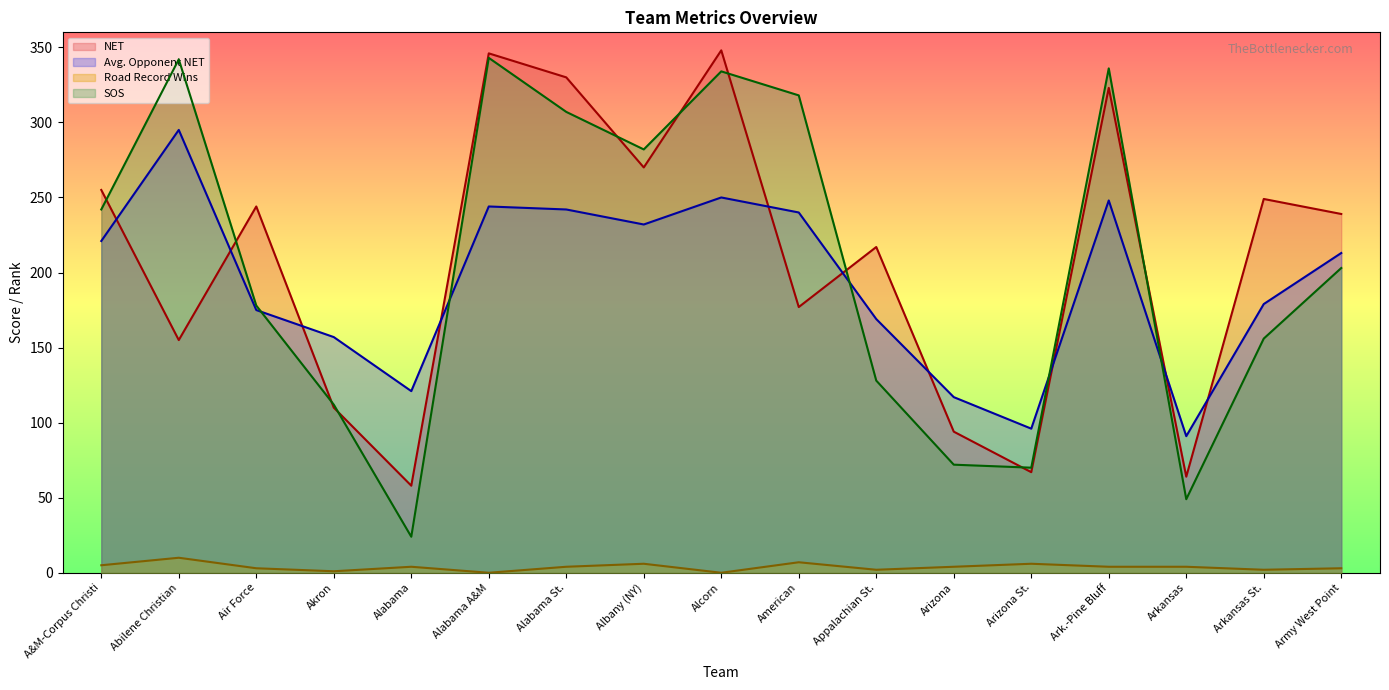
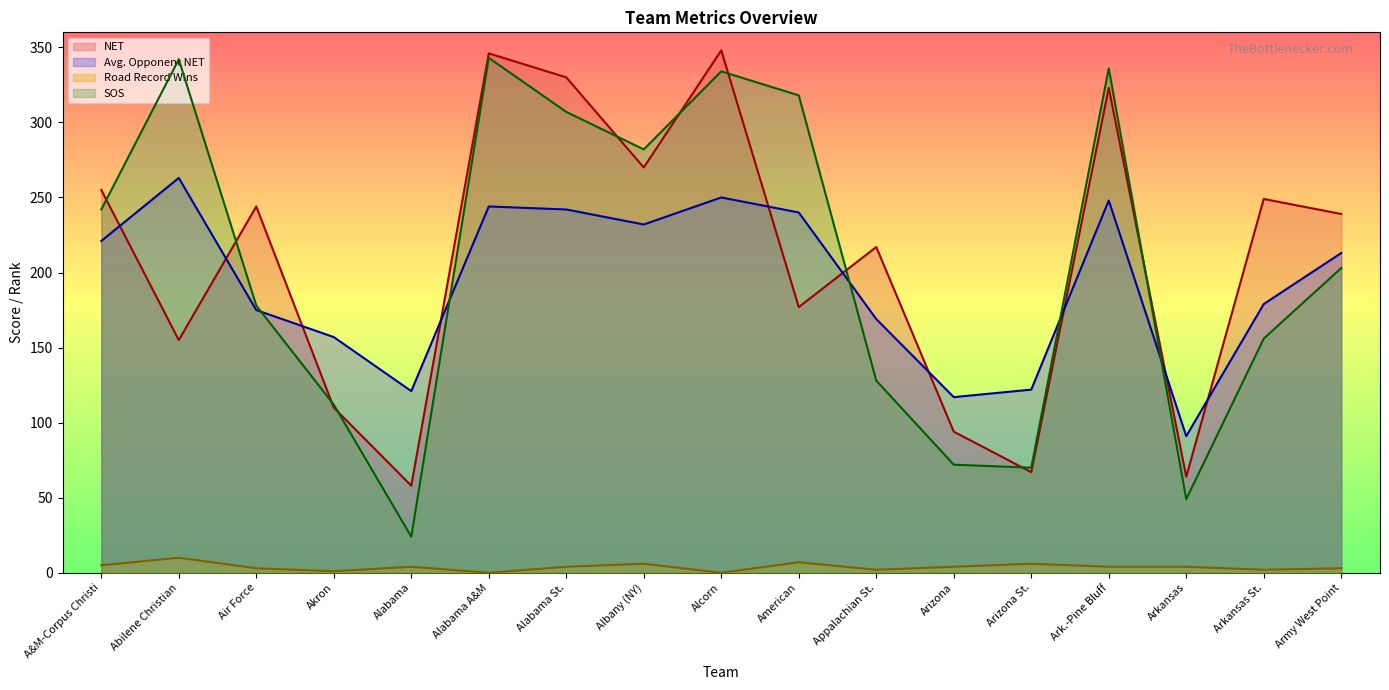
Avg. Opponent NET, Abilene Christian: 295 -> 263
Avg. Opponent NET, Arizona St.: 96 -> 122
